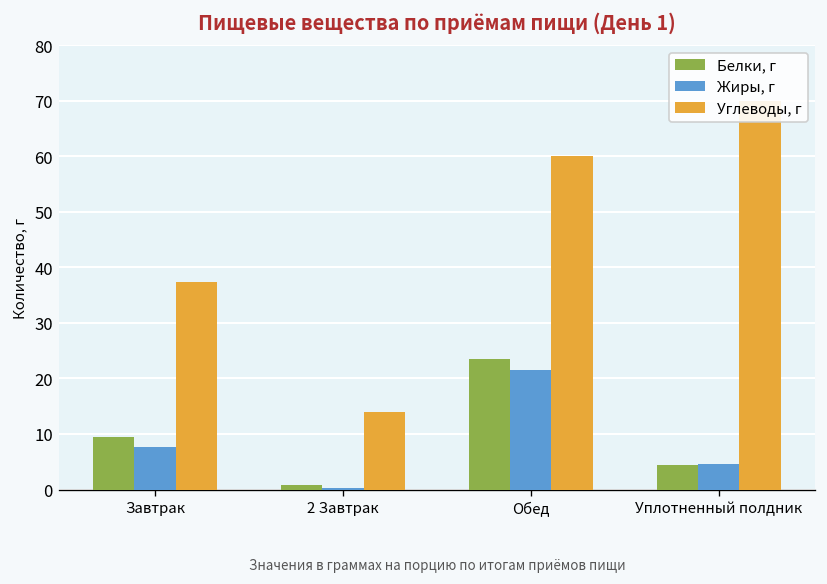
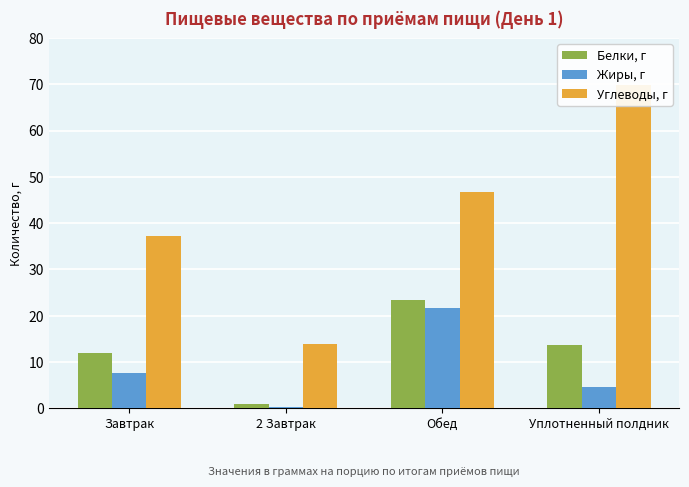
Белки, г, Завтрак: 9 -> 12
Углеводы, г, Обед: 60 -> 47
Белки, г, Уплотненный полдник: 4 -> 14
